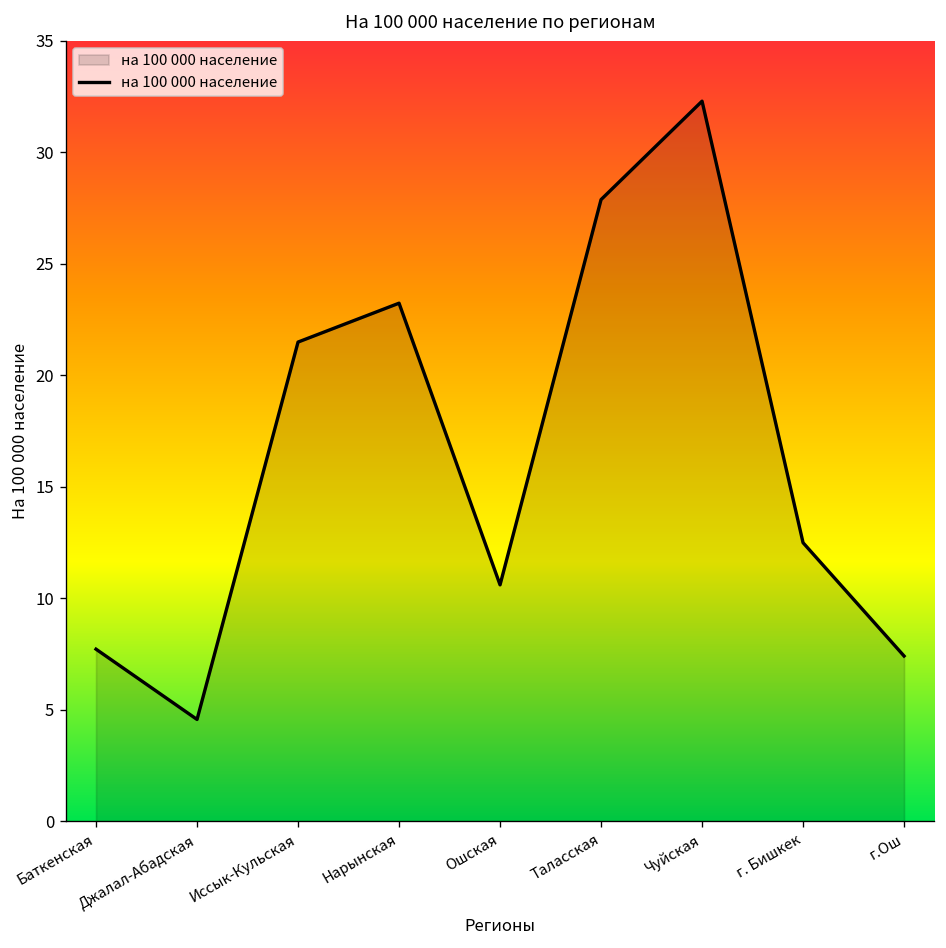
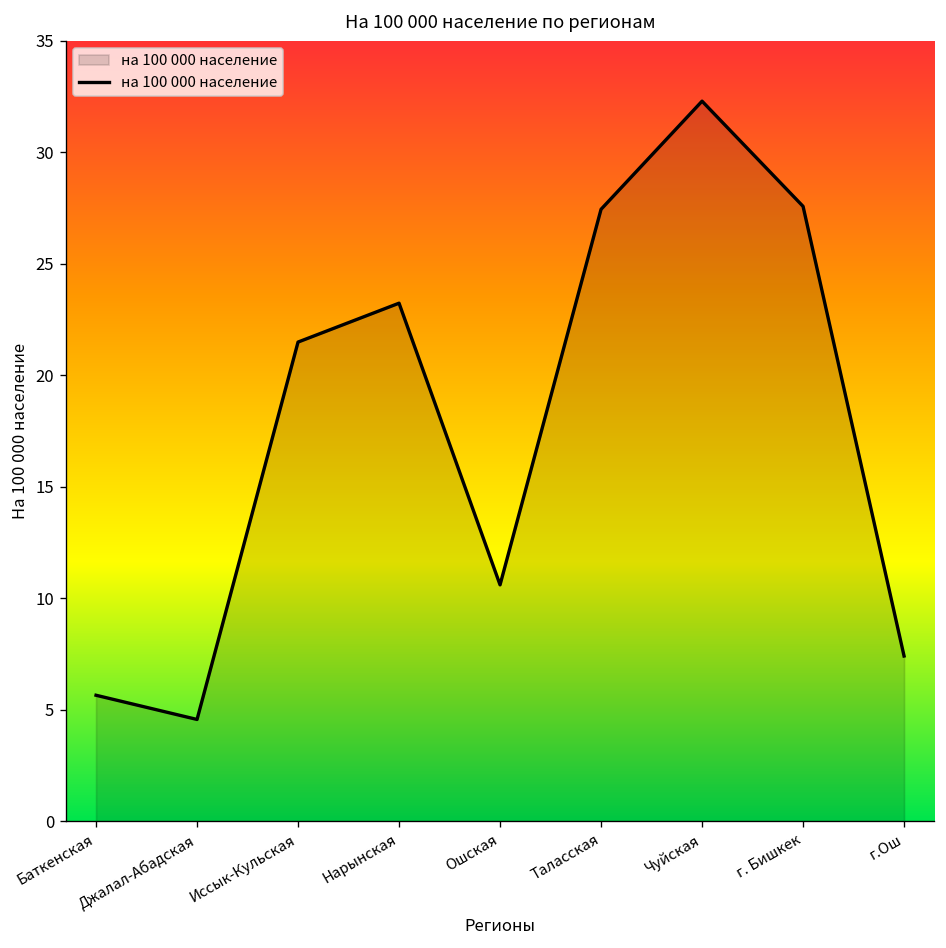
Баткенская: 7.7 -> 5.7
Таласская: 27.9 -> 27.4
г. Бишкек: 12.5 -> 27.6
